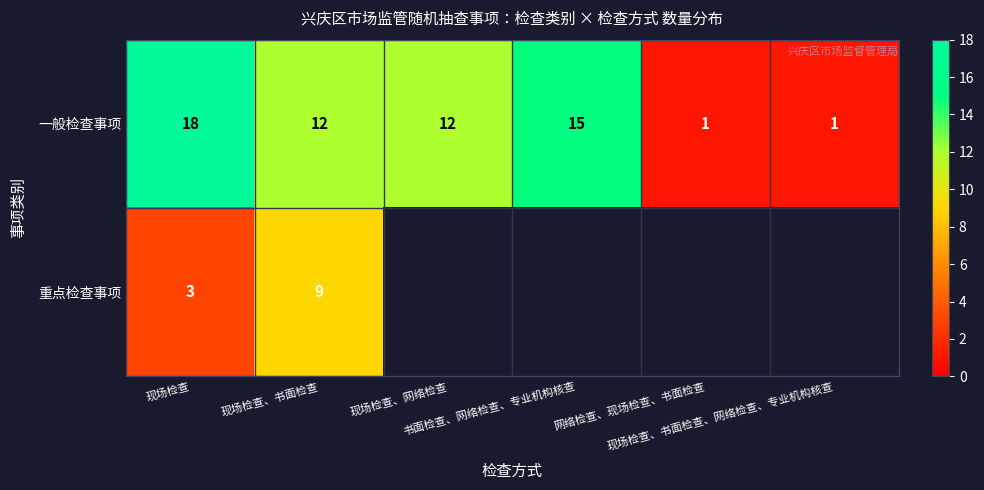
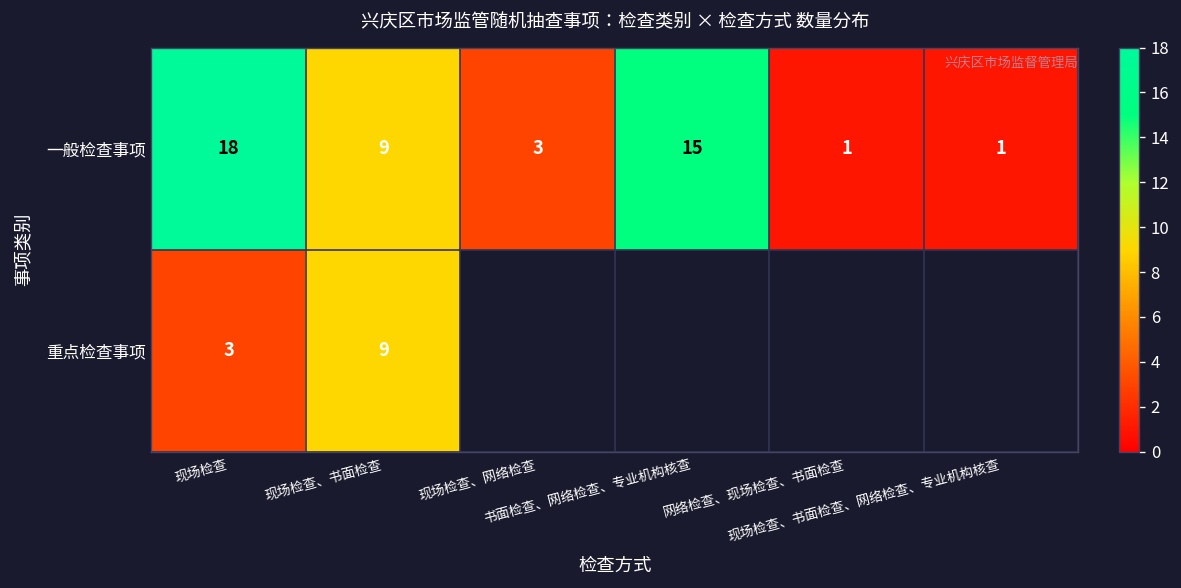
一般检查事项, 现场检查、书面检查: 12 -> 9
一般检查事项, 现场检查、网络检查: 12 -> 3
